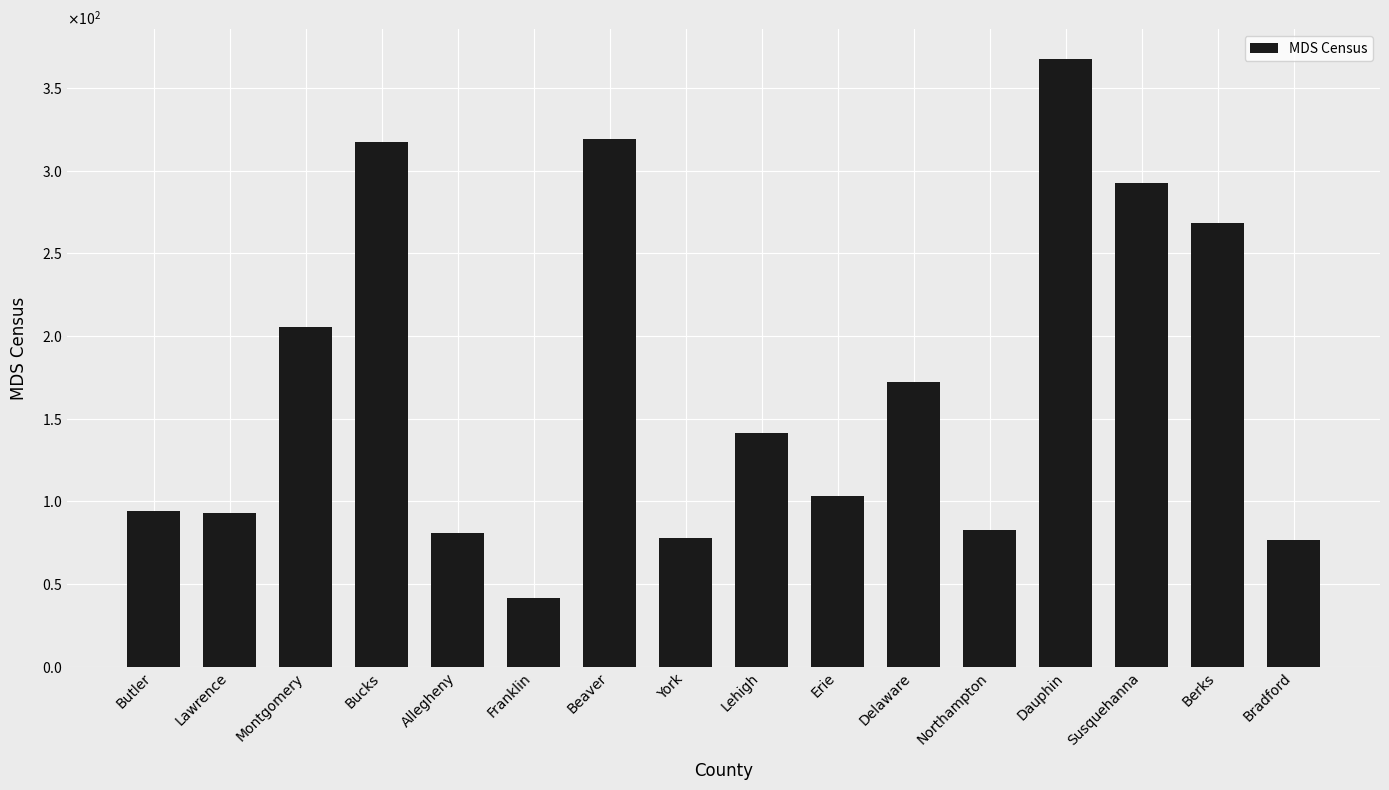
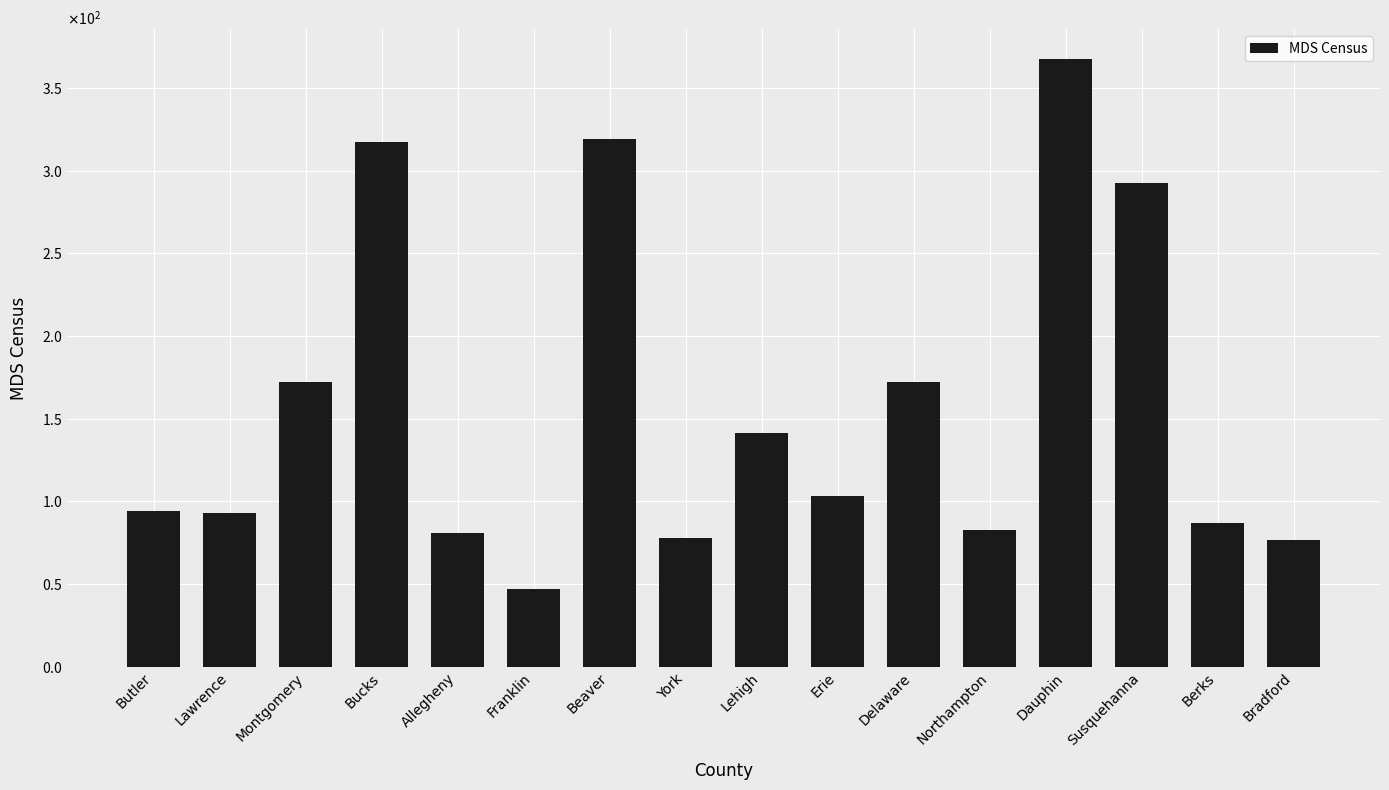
Montgomery: 206 -> 172
Franklin: 42 -> 47
Berks: 268 -> 87
